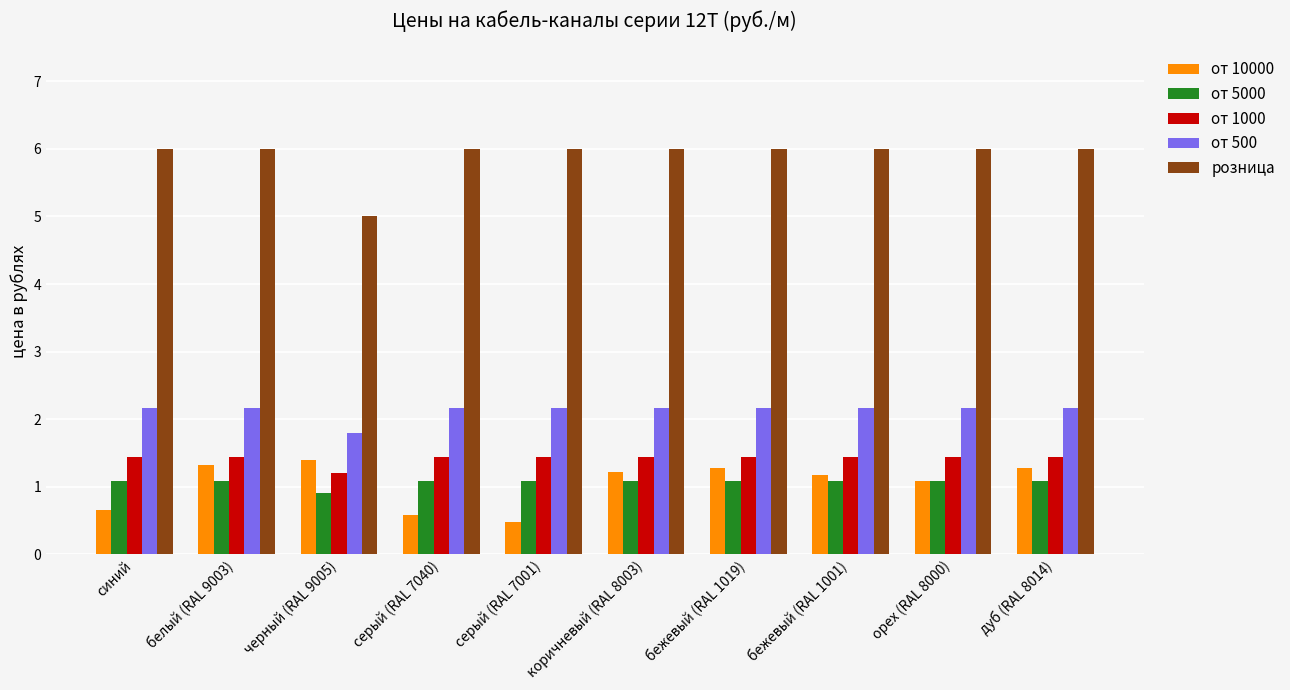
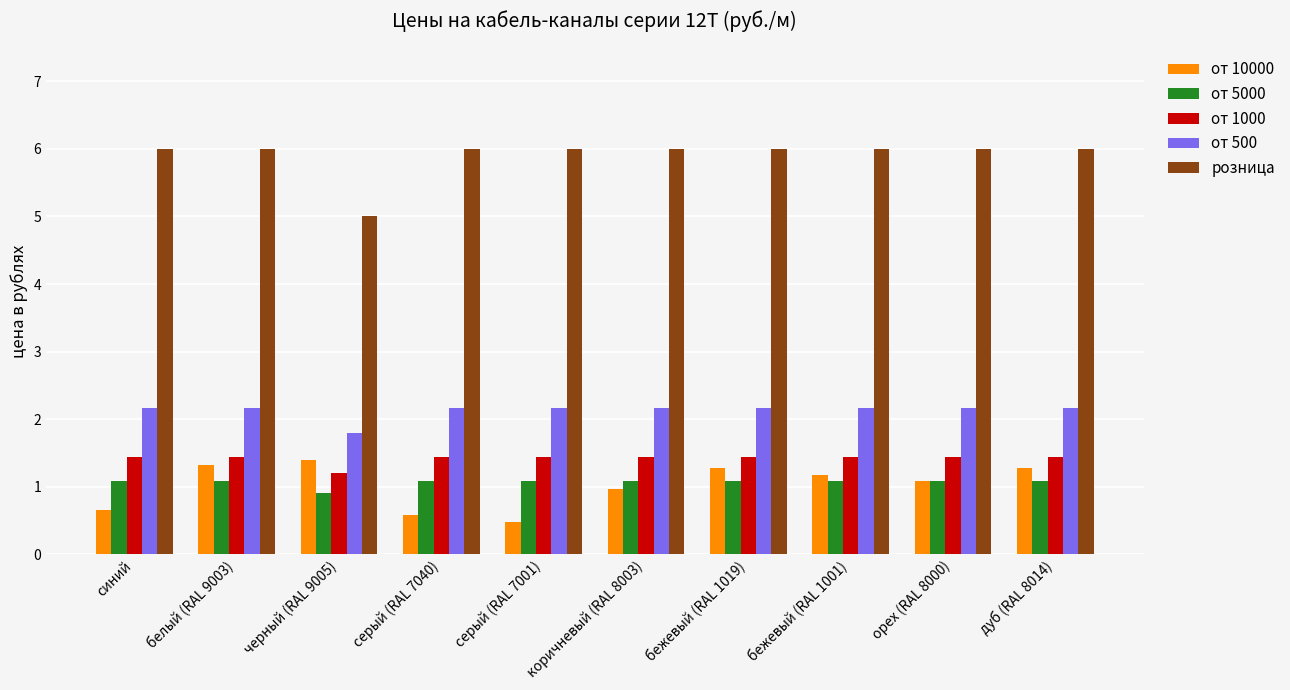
от 10000, коричневый (RAL 8003): 1.2 -> 1.0
